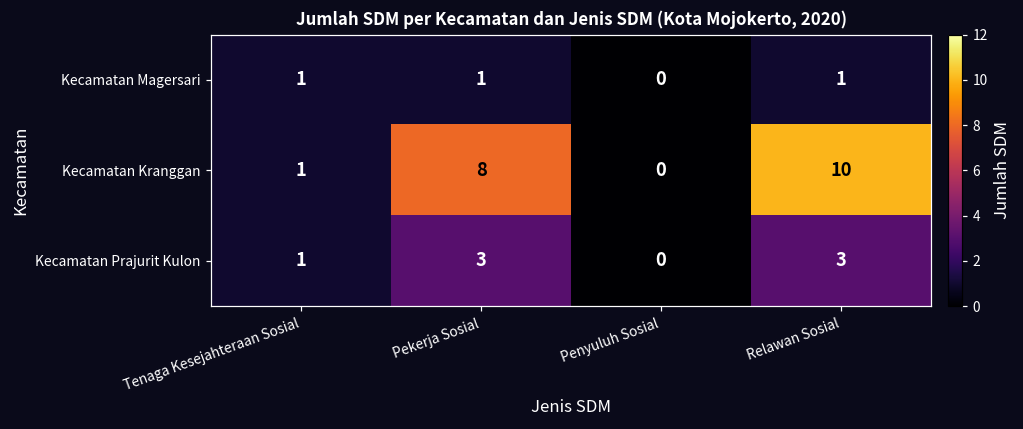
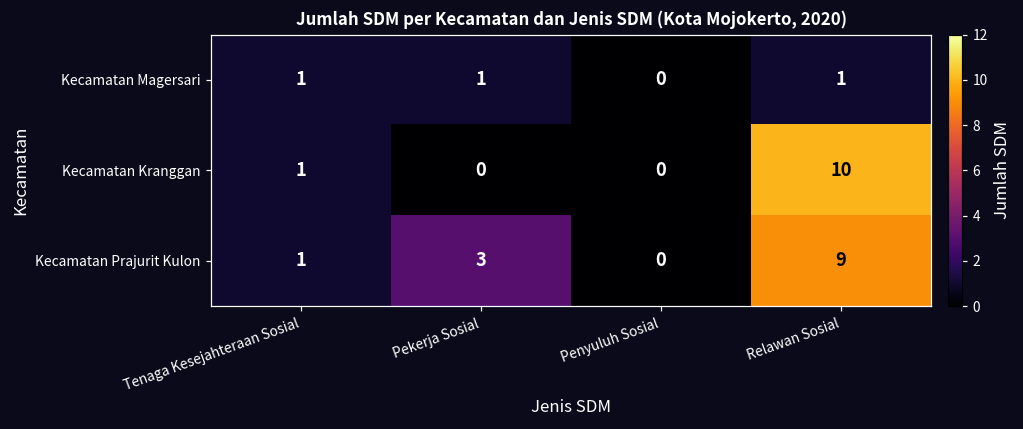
Kecamatan Kranggan, Pekerja Sosial: 8 -> 0
Kecamatan Prajurit Kulon, Relawan Sosial: 3 -> 9
